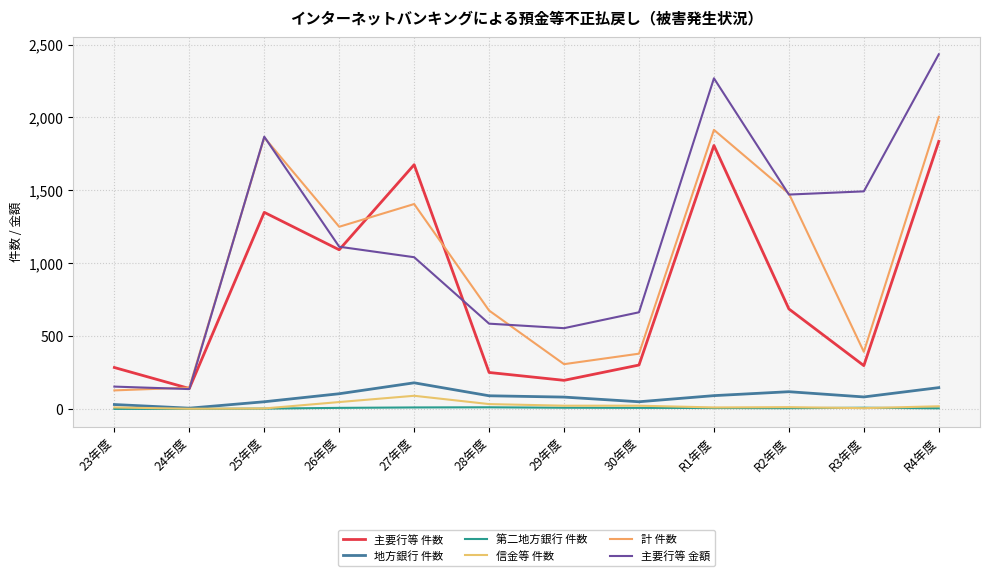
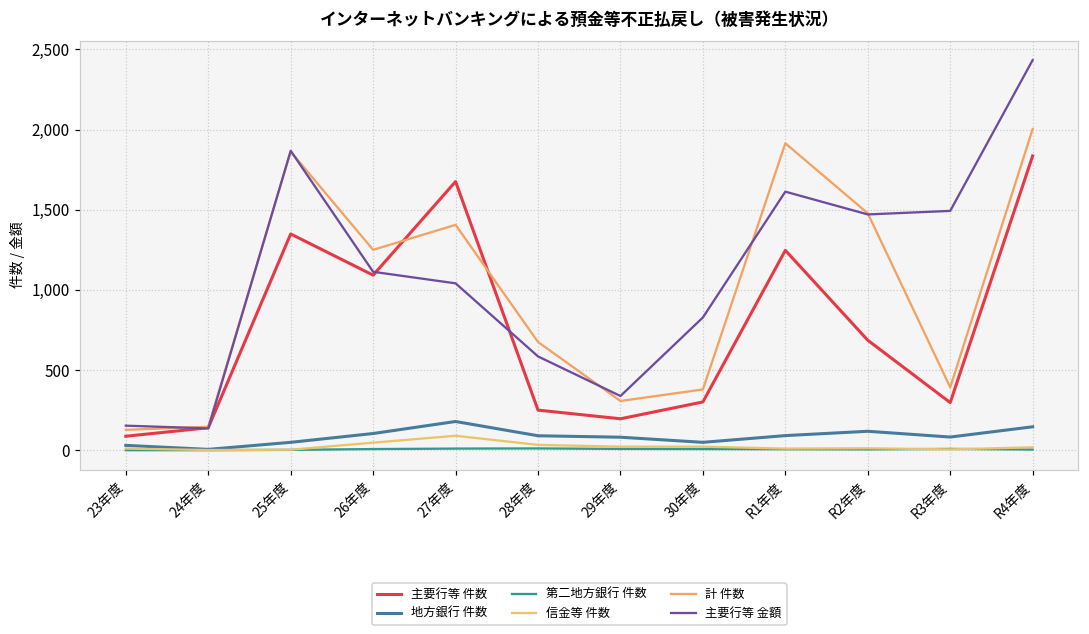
主要行等 件数, 23年度: 280 -> 90
主要行等 金額, 29年度: 550 -> 340
主要行等 金額, 30年度: 660 -> 830
主要行等 件数, R1年度: 1,810 -> 1,250
主要行等 金額, R1年度: 2,270 -> 1,610
